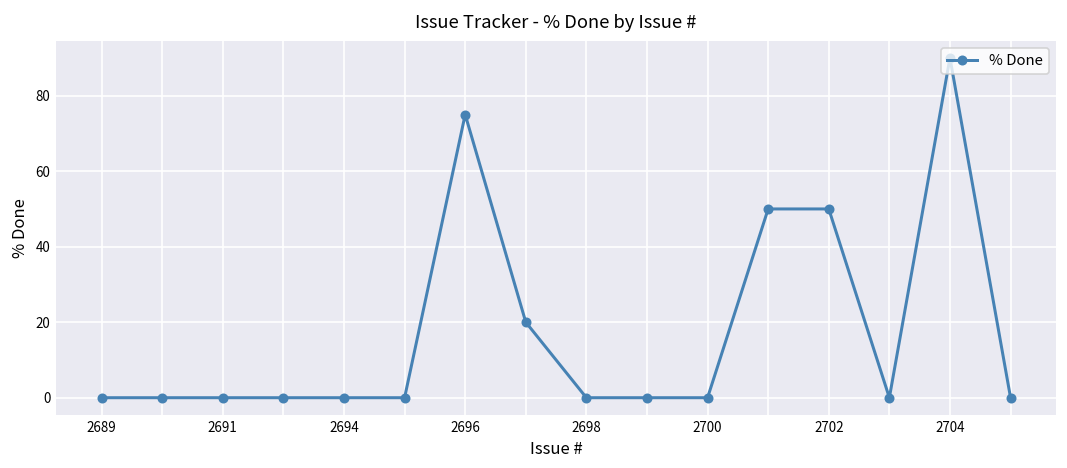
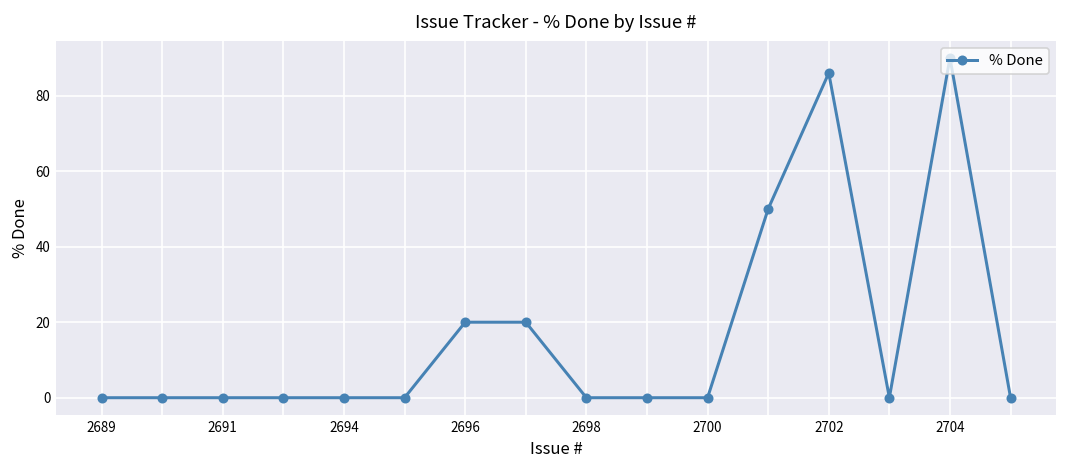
2696: 75 -> 20
2702: 50 -> 86
